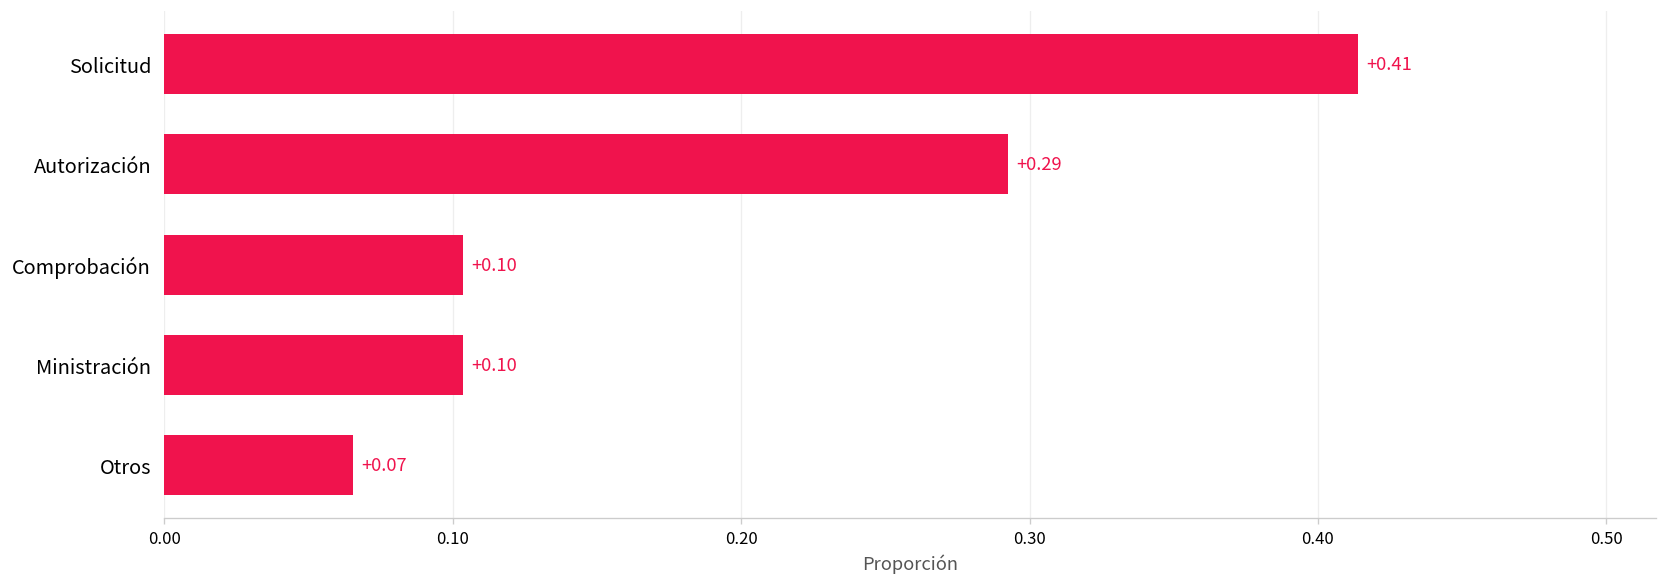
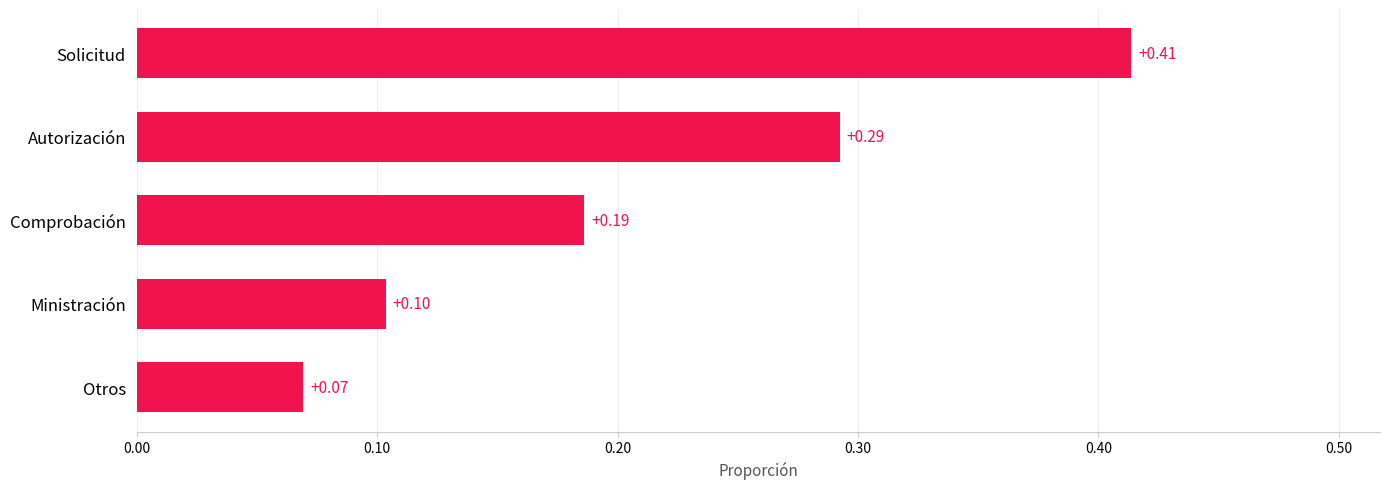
Comprobación: +0.10 -> +0.19
Otros: 0.065 -> 0.069
